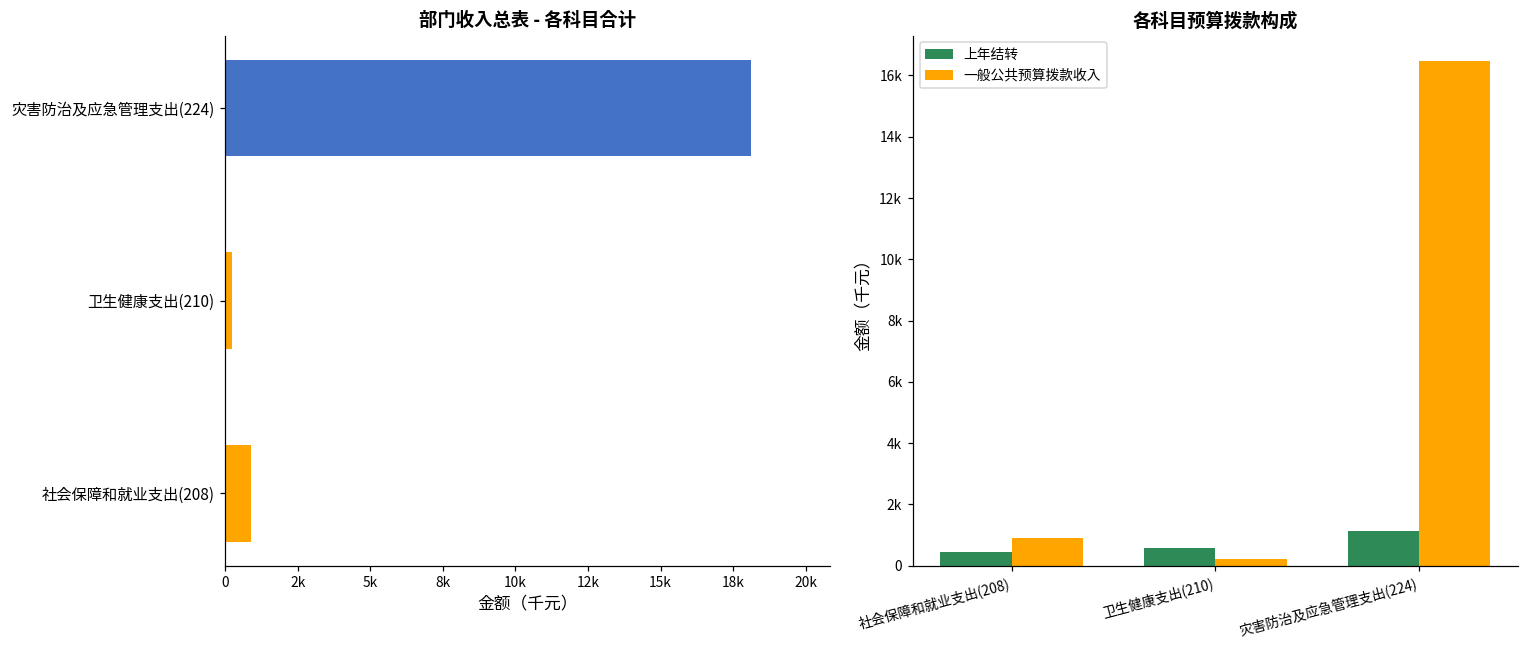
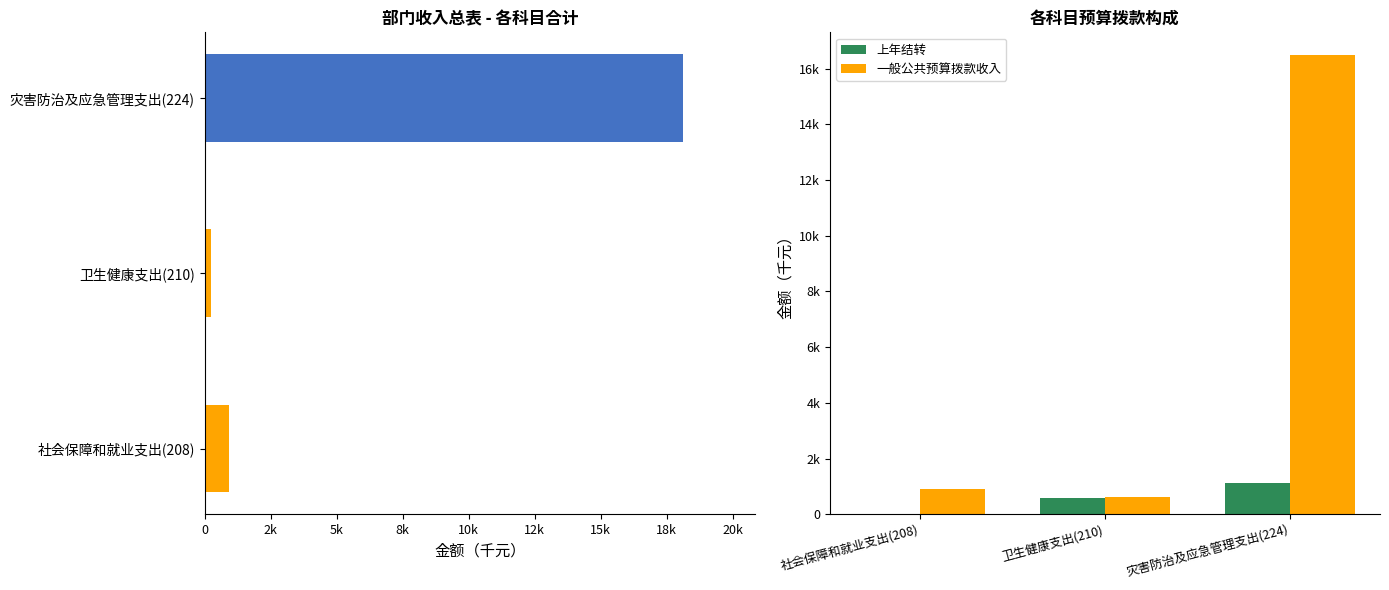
各科目预算拨款构成, 上年结转, 社会保障和就业支出(208): 500 -> 0
各科目预算拨款构成, 一般公共预算拨款收入, 卫生健康支出(210): 200 -> 600
